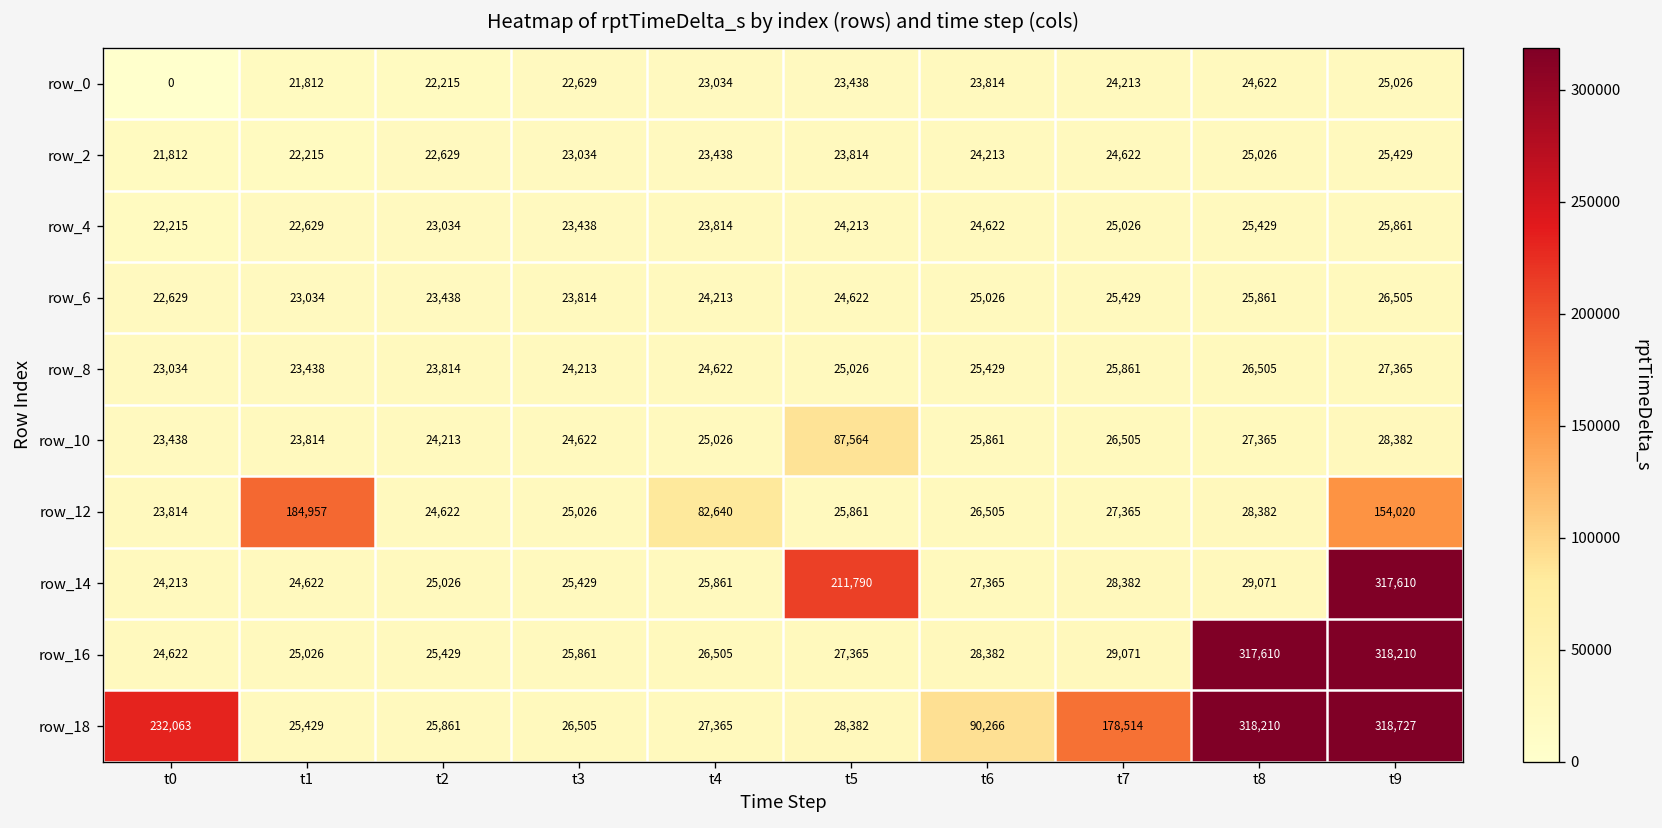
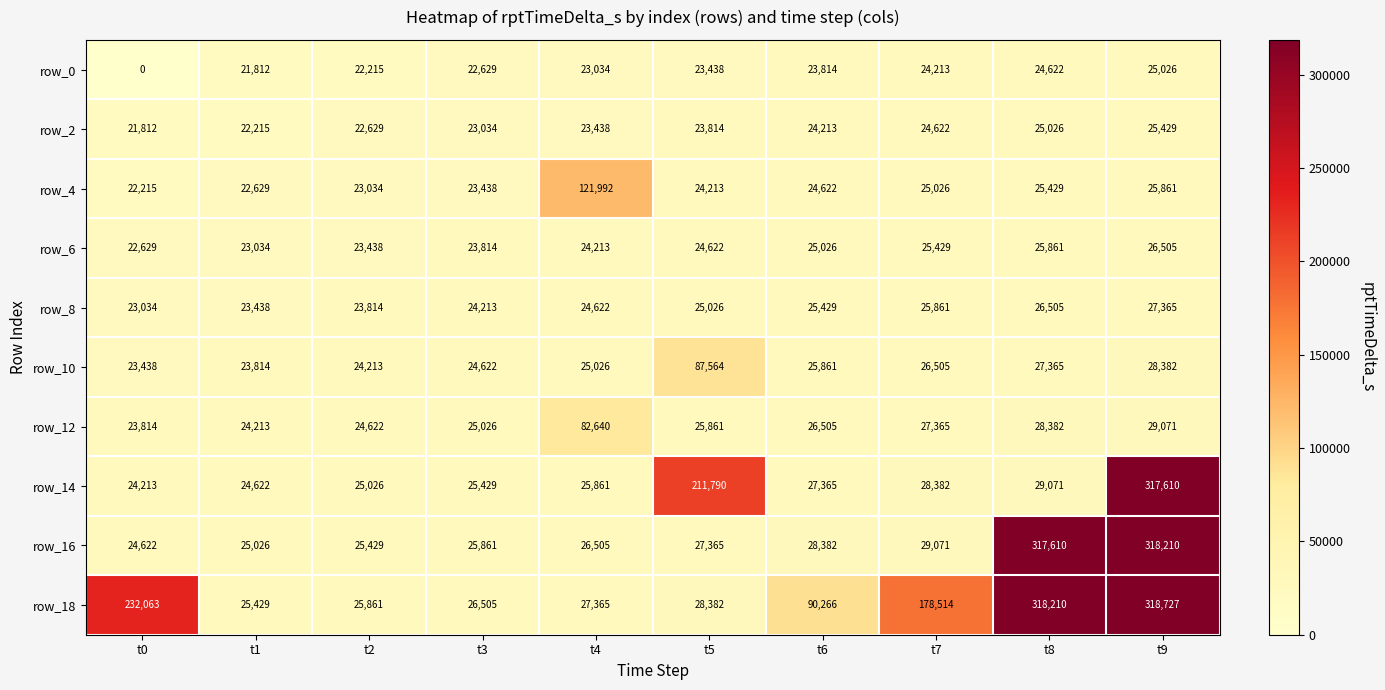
row_4, t4: 23,814 -> 121,992
row_12, t1: 184,957 -> 24,213
row_12, t9: 154,020 -> 29,071
